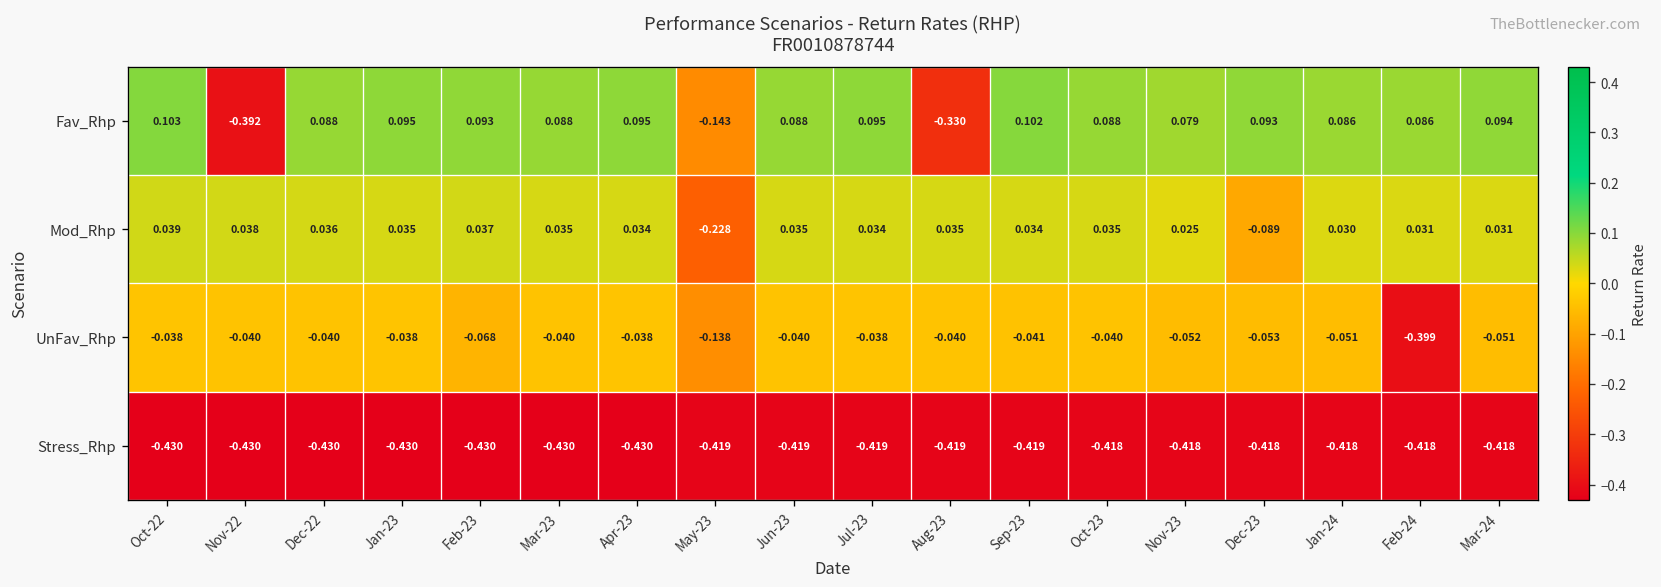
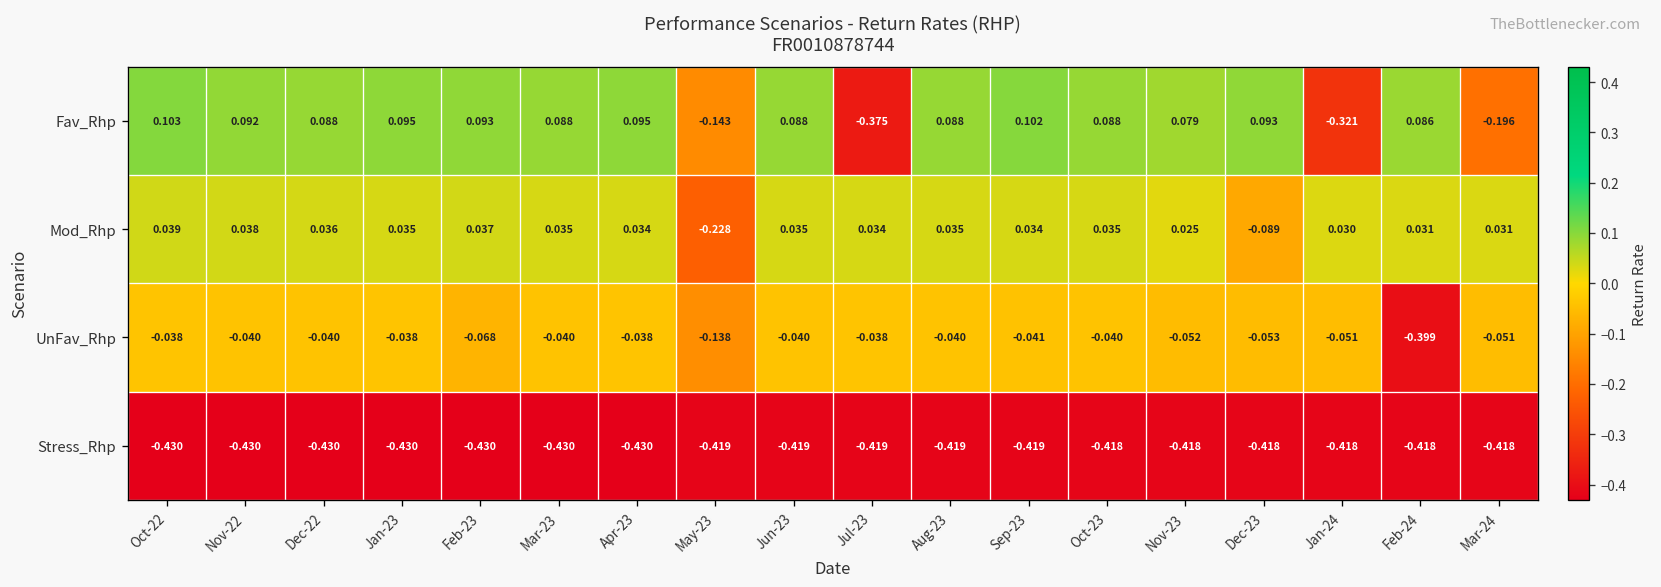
Fav_Rhp, Nov-22: -0.392 -> 0.092
Fav_Rhp, Jul-23: 0.095 -> -0.375
Fav_Rhp, Aug-23: -0.330 -> 0.088
Fav_Rhp, Jan-24: 0.086 -> -0.321
Fav_Rhp, Mar-24: 0.094 -> -0.196
